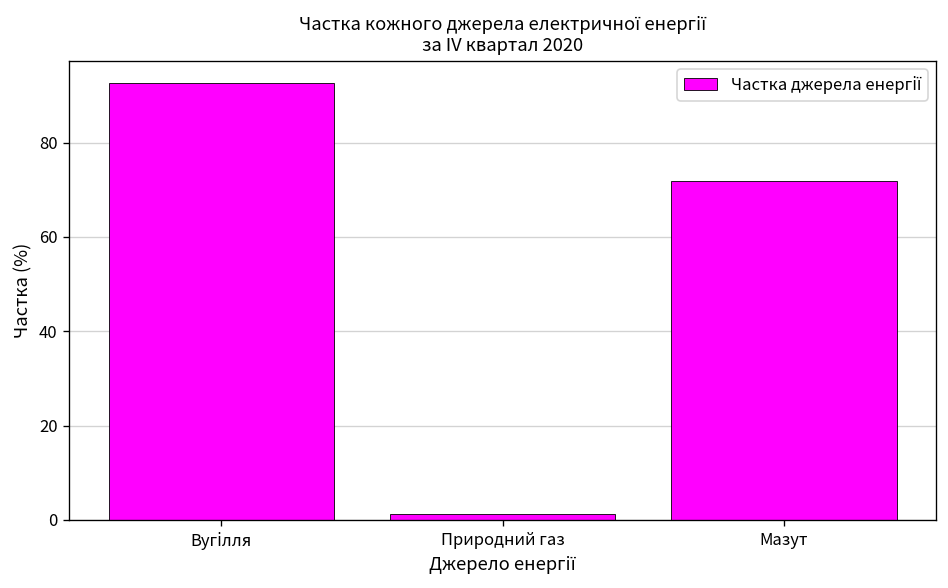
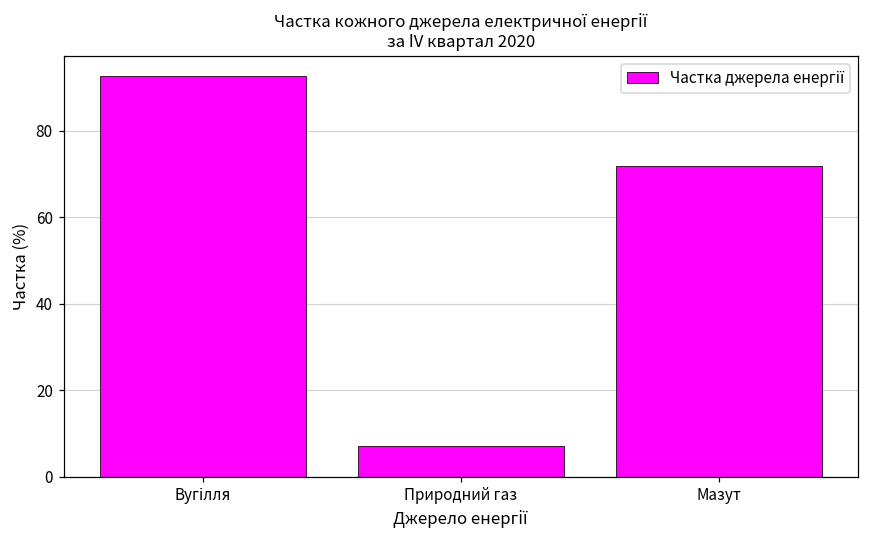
Природний газ: 1 -> 7
